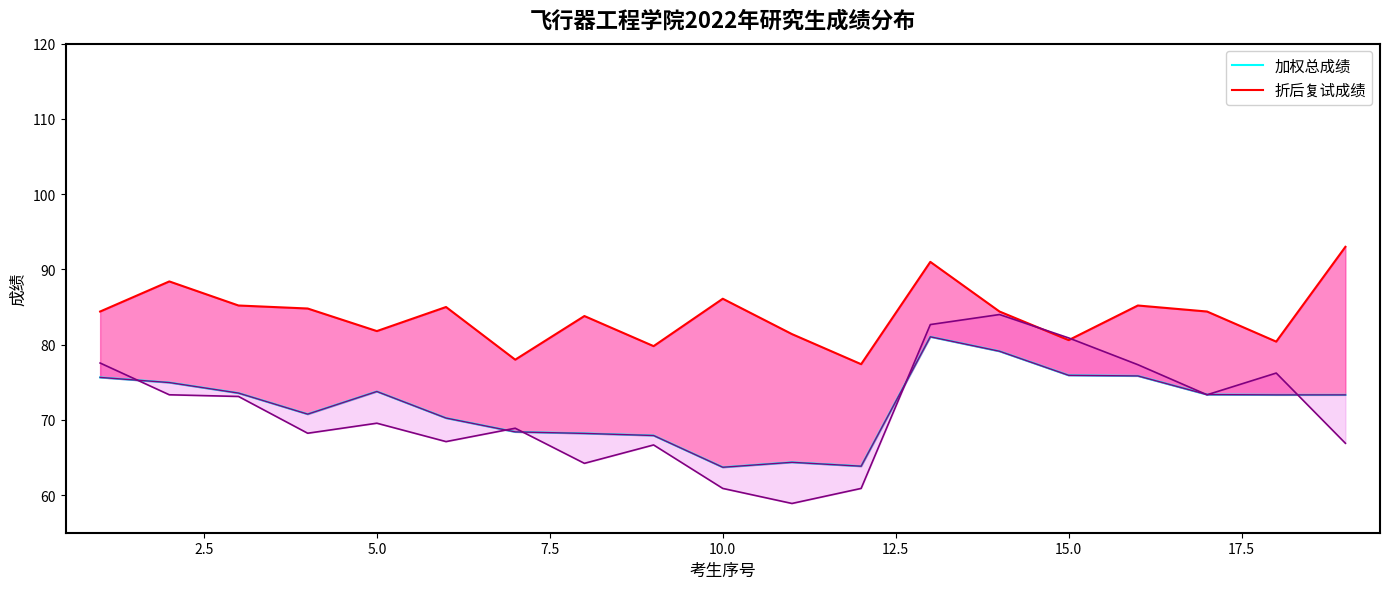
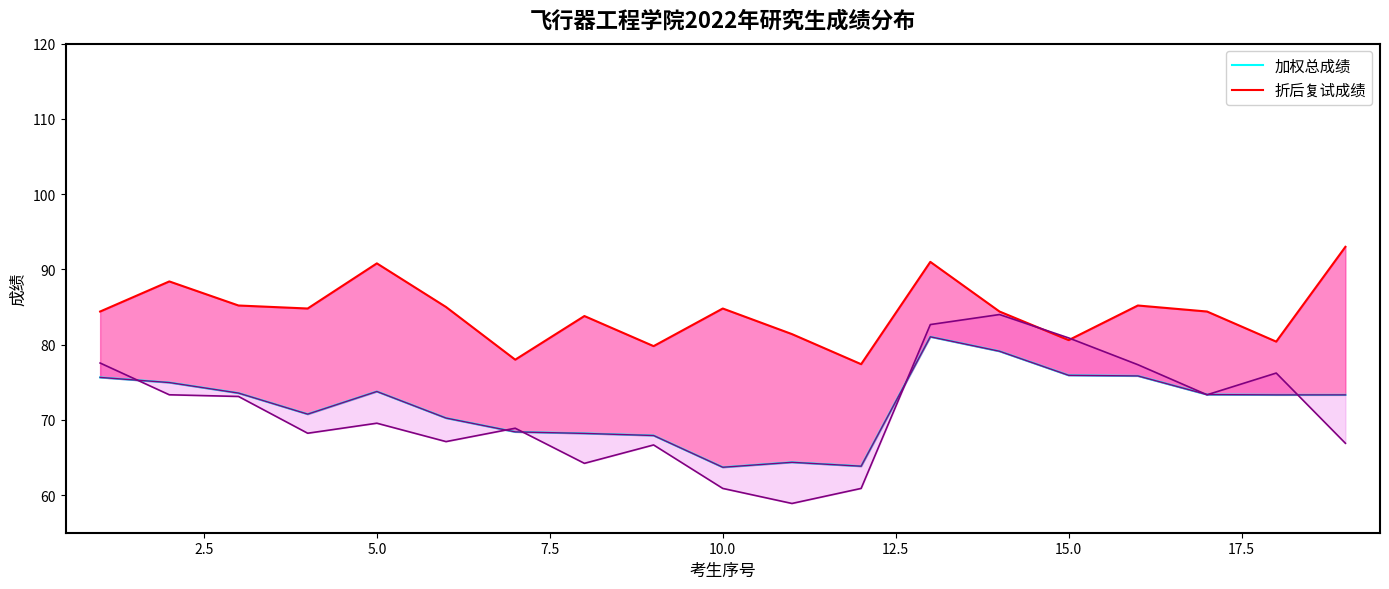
折后复试成绩, 5.0: 82 -> 91
折后复试成绩, 10.0: 86 -> 85
